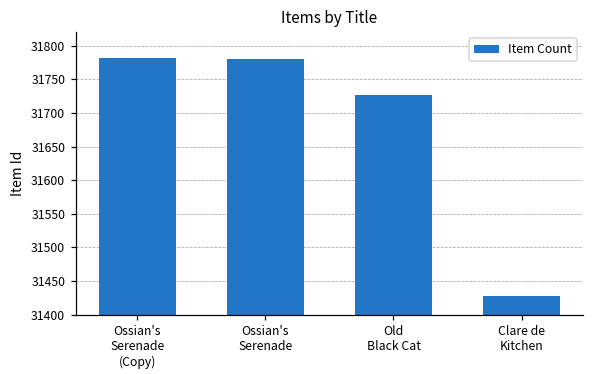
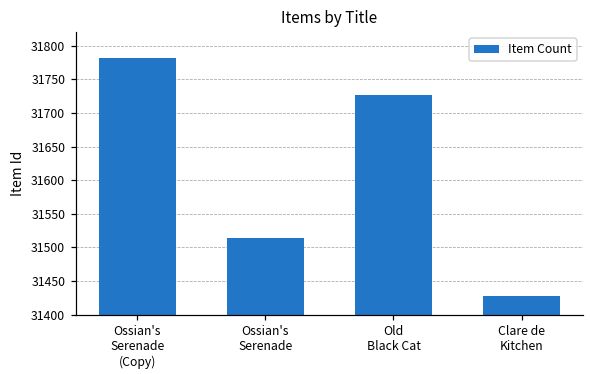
Ossian's Serenade: 31780 -> 31510
